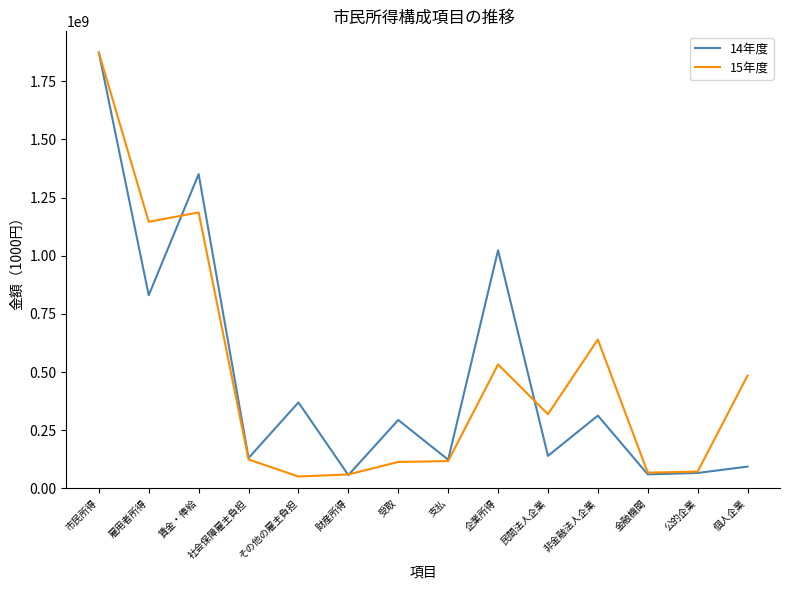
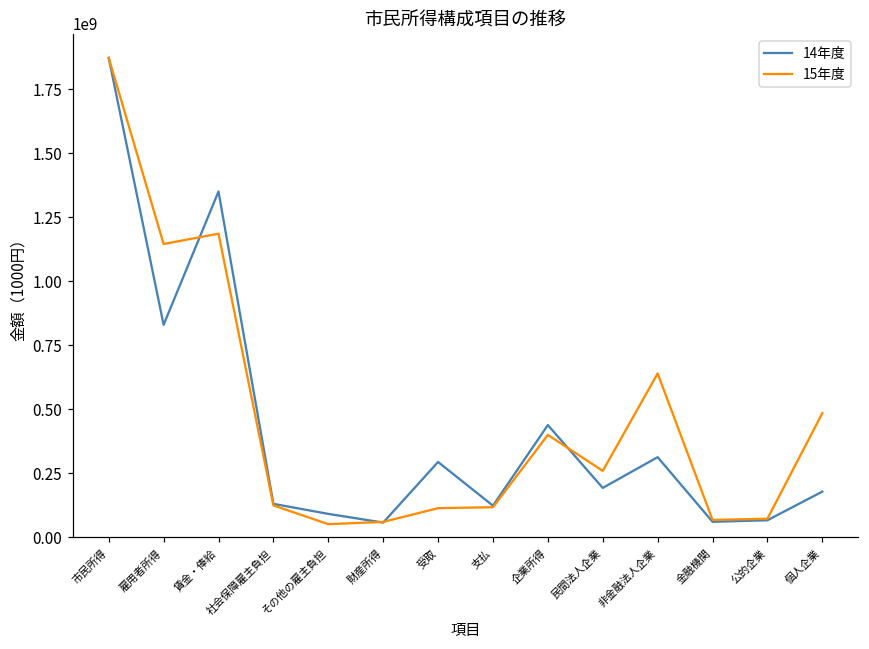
14年度, その他の雇主負担: 370000000 -> 90000000
14年度, 企業所得: 1020000000 -> 440000000
15年度, 企業所得: 530000000 -> 400000000
14年度, 民間法人企業: 140000000 -> 190000000
15年度, 民間法人企業: 320000000 -> 260000000
14年度, 個人企業: 90000000 -> 180000000
